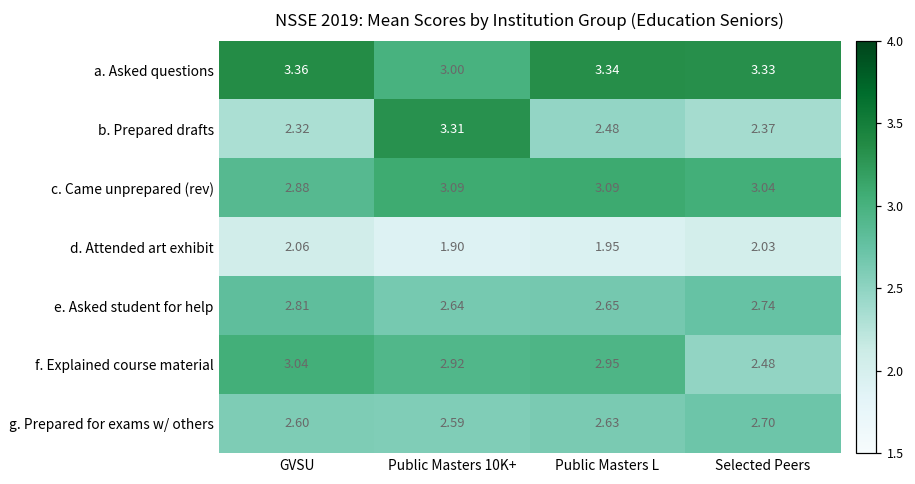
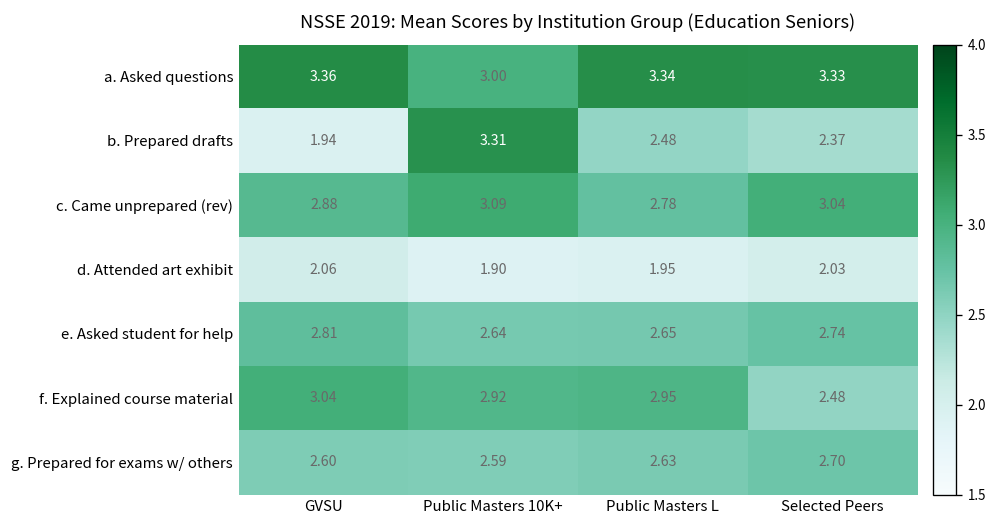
b. Prepared drafts, GVSU: 2.32 -> 1.94
c. Came unprepared (rev), Public Masters L: 3.09 -> 2.78
